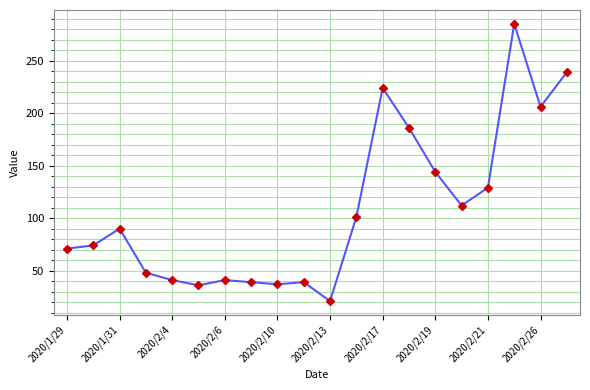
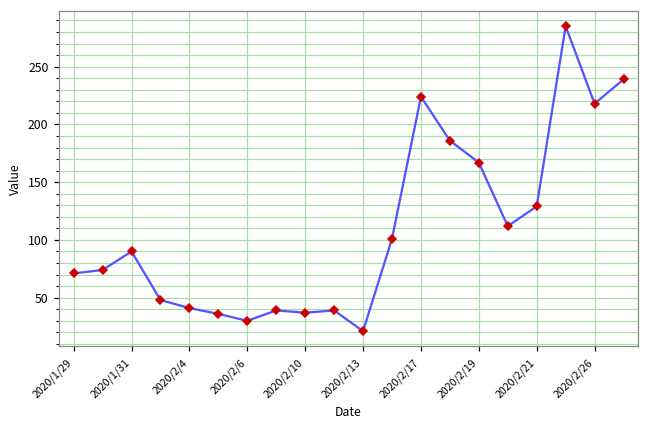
2020/2/6: 41 -> 30
2020/2/19: 144 -> 167
2020/2/26: 206 -> 218
